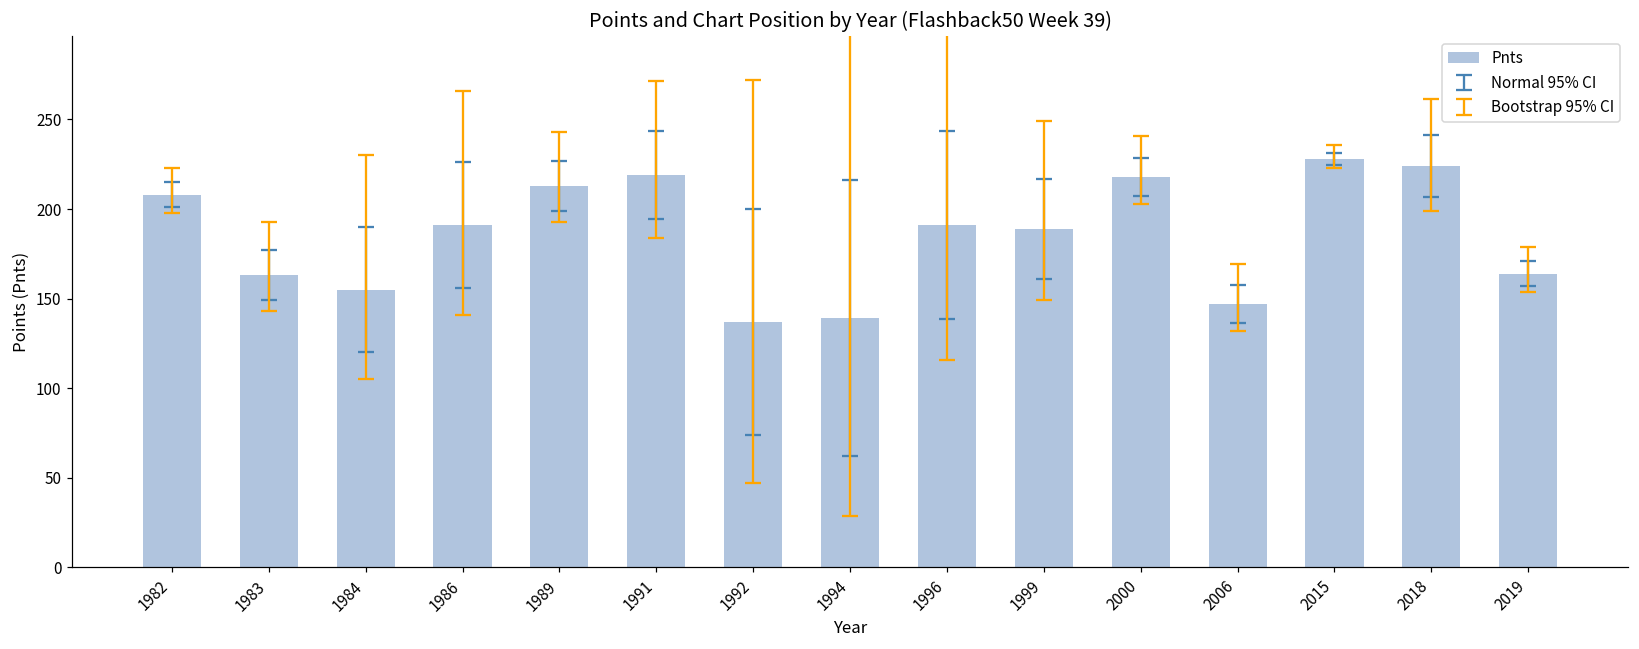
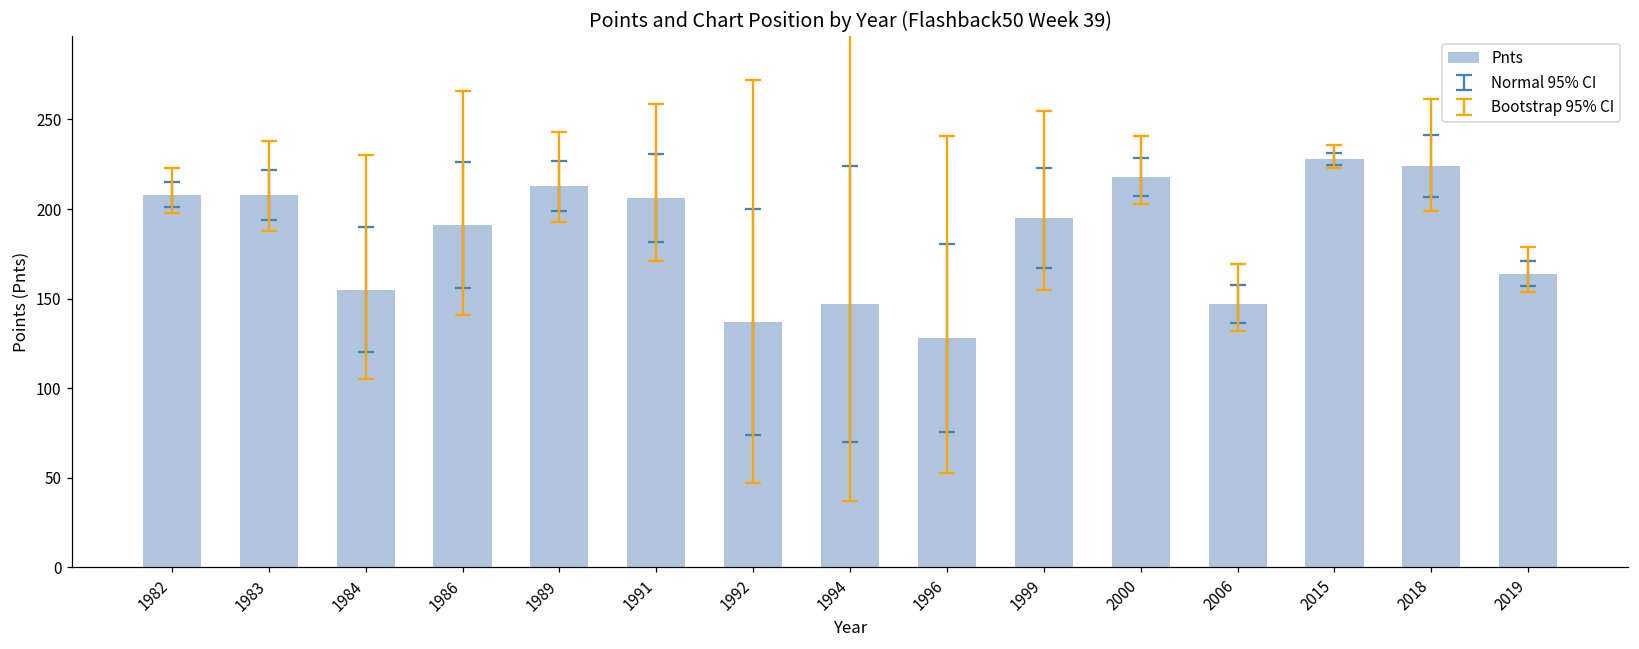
Pnts, 1983: 163 -> 208
Pnts, 1991: 219 -> 206
Pnts, 1994: 139 -> 147
Pnts, 1996: 191 -> 128
Pnts, 1999: 189 -> 195
